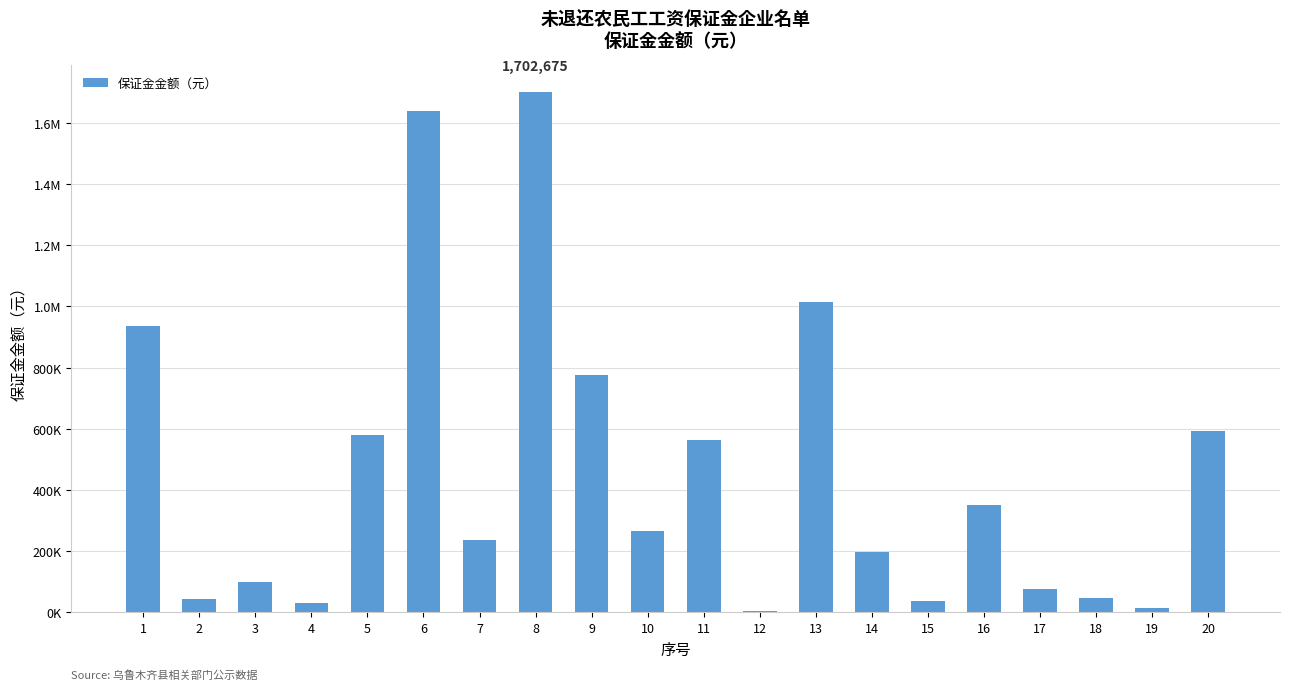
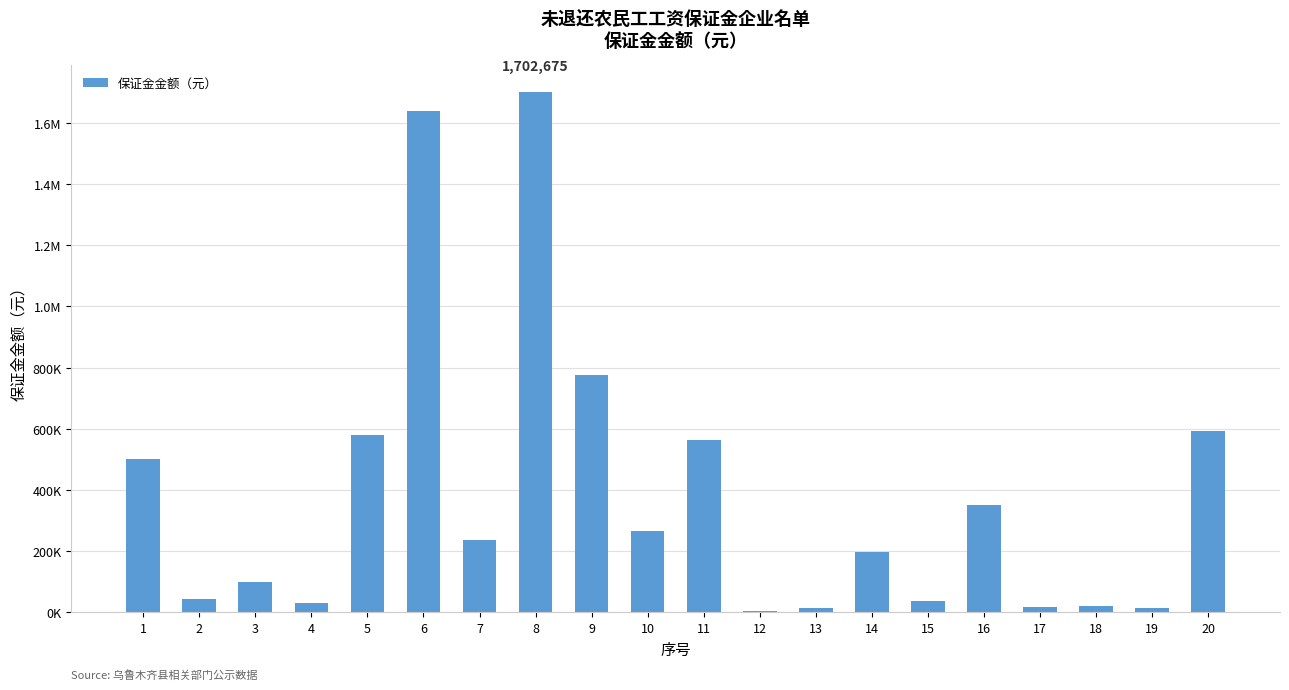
1: 940000 -> 500000
13: 1010000 -> 10000
17: 80000 -> 20000
18: 50000 -> 20000
